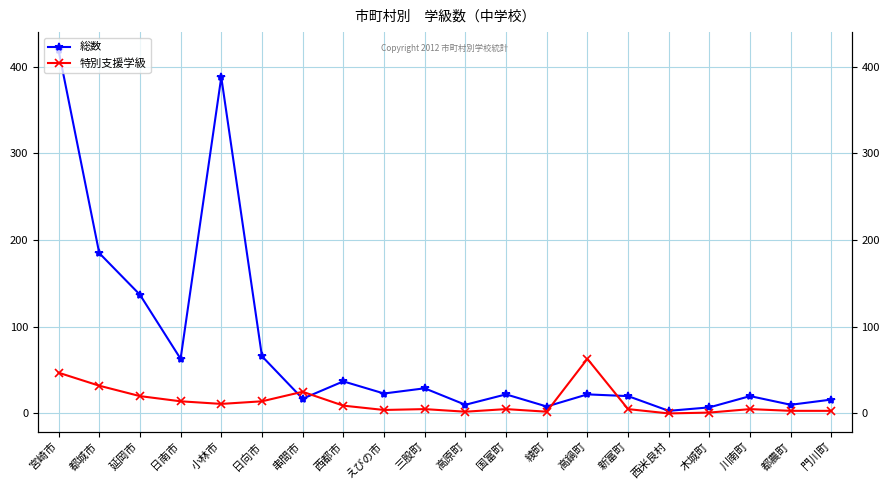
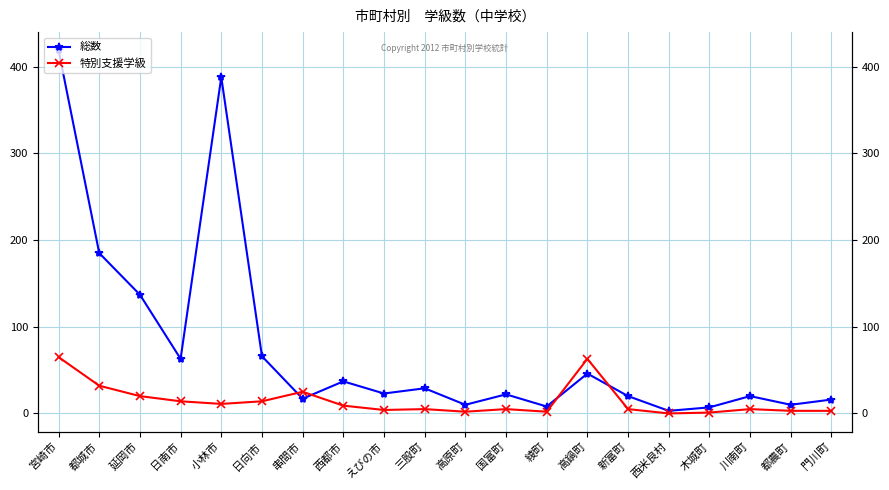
特別支援学級, 宮崎市: 50 -> 70
総数, 高鍋町: 20 -> 50
